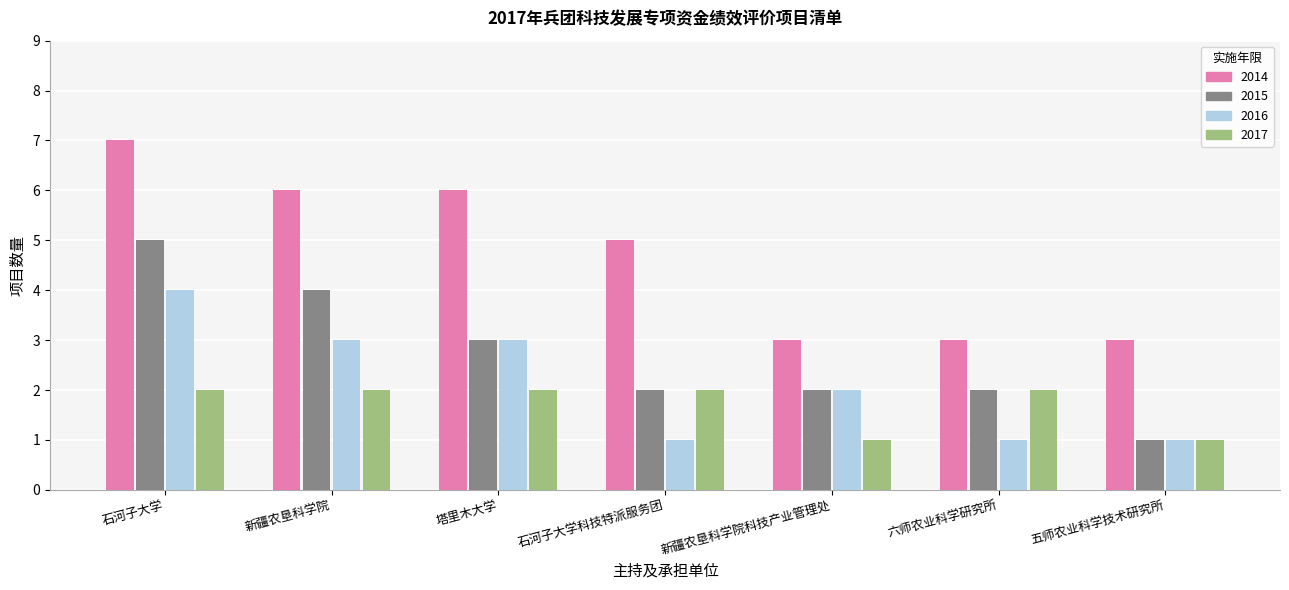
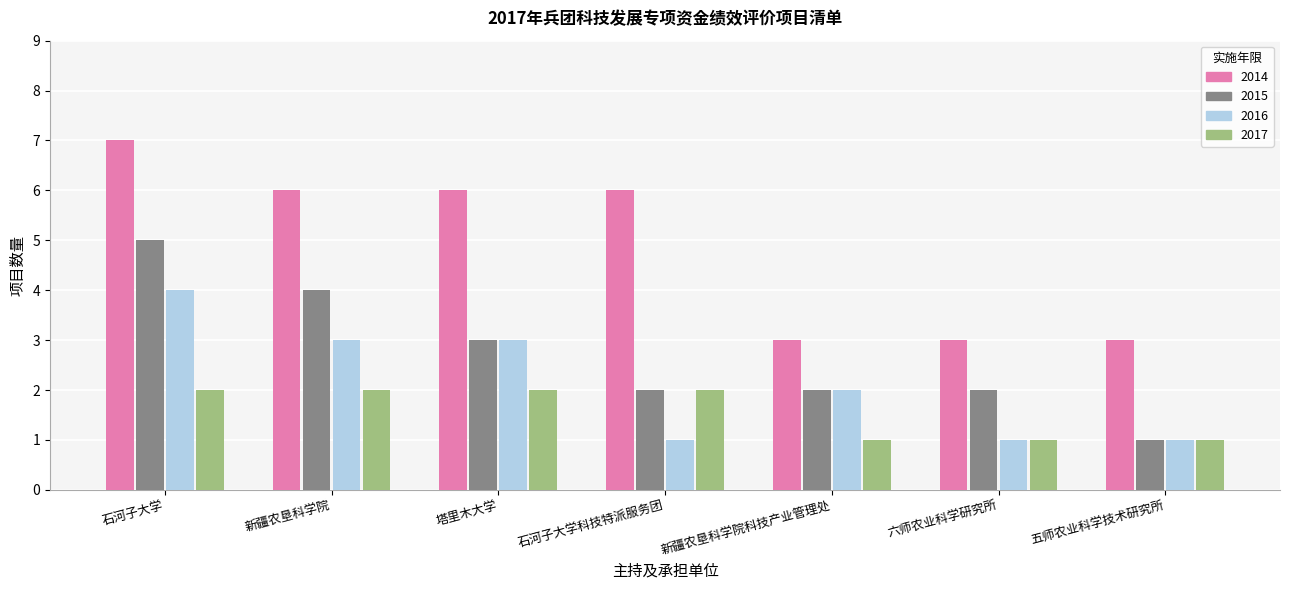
2014, 石河子大学科技特派服务团: 5 -> 6
2017, 六师农业科学研究所: 2 -> 1
